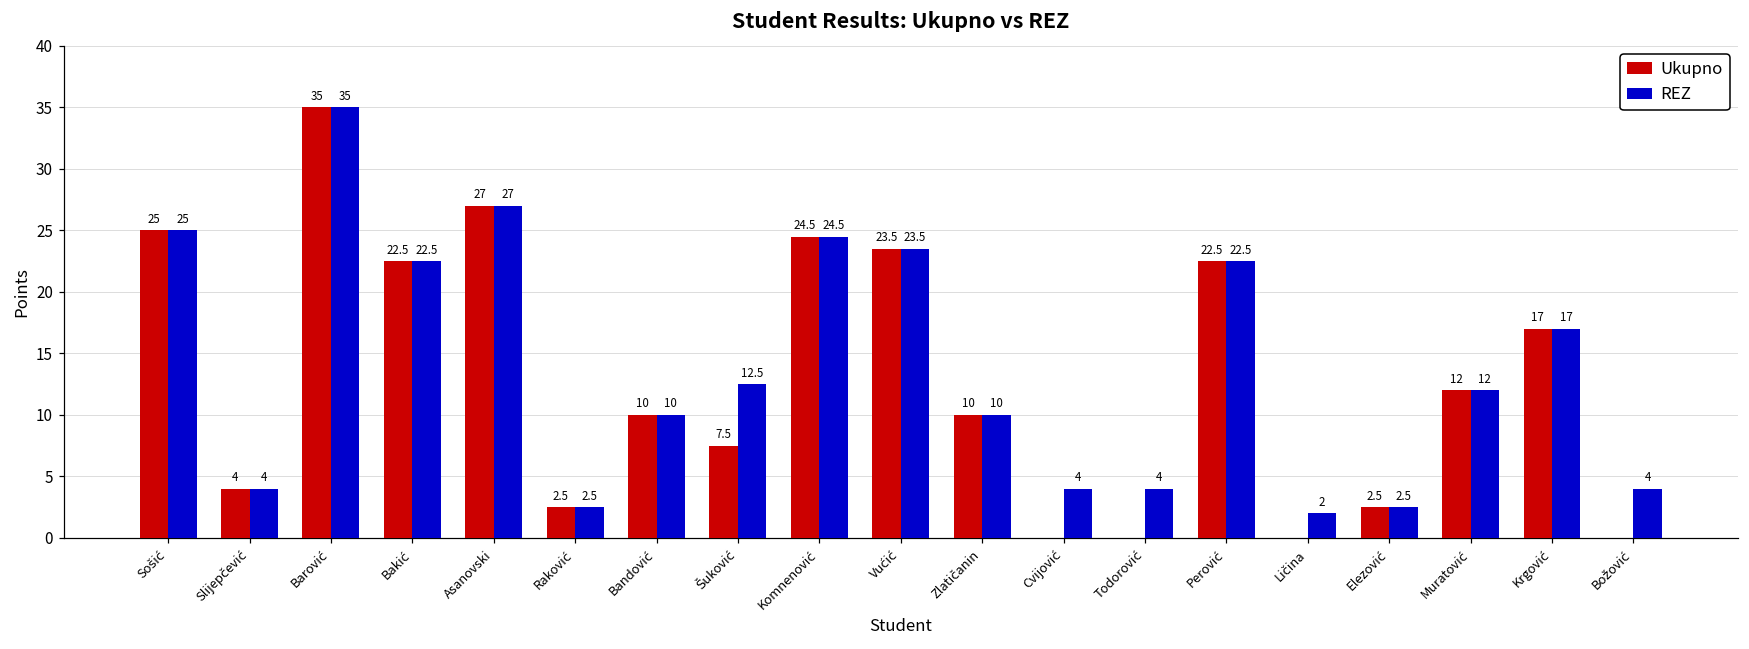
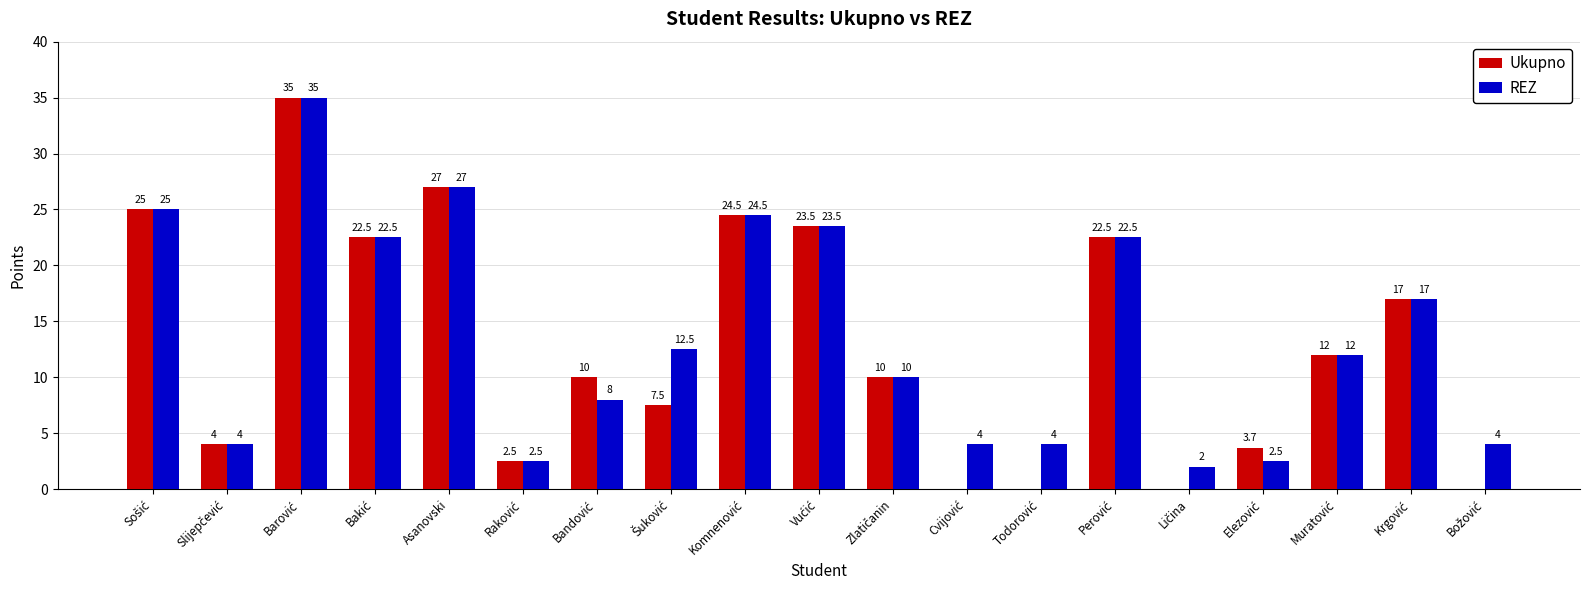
REZ, Bandović: 10 -> 8
Ukupno, Elezović: 2.5 -> 3.7
